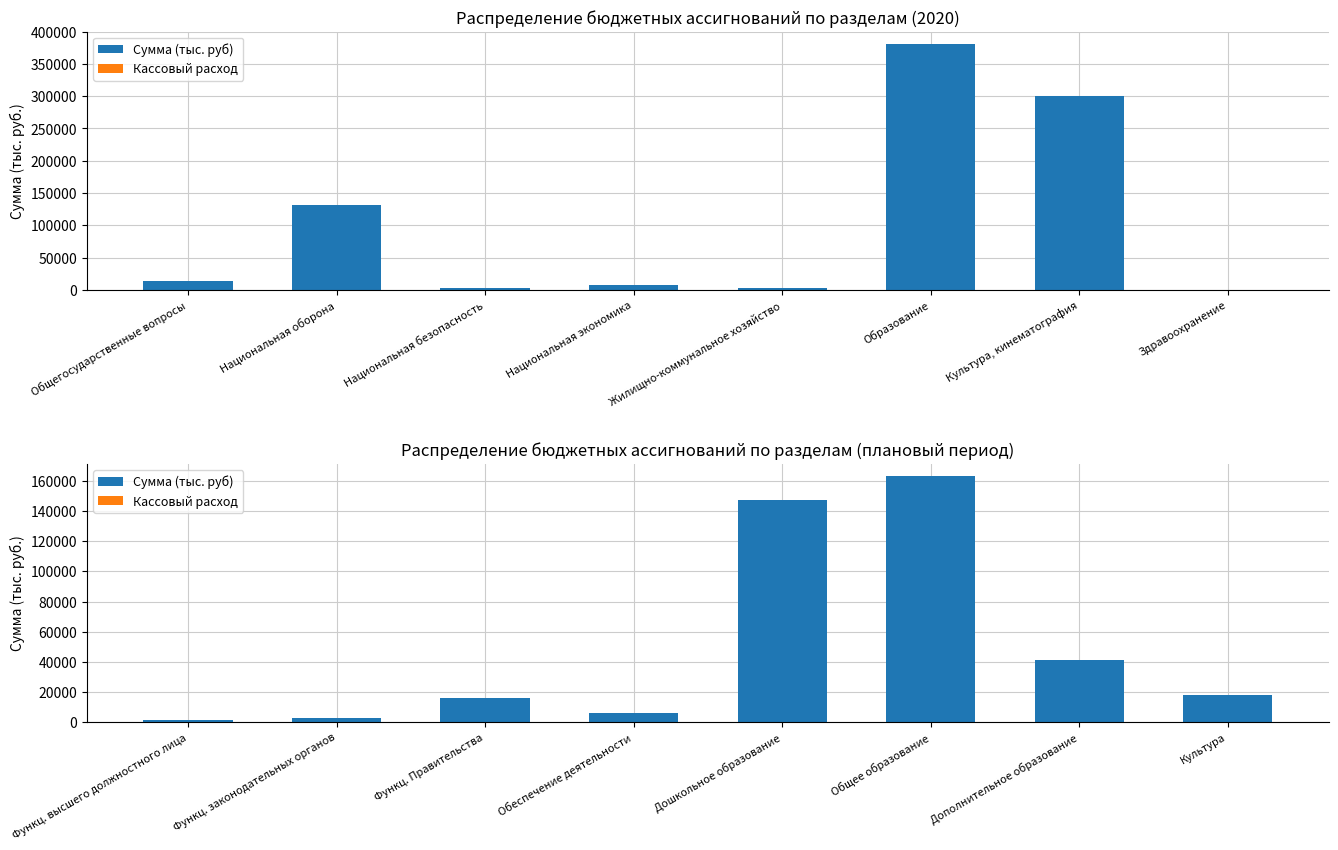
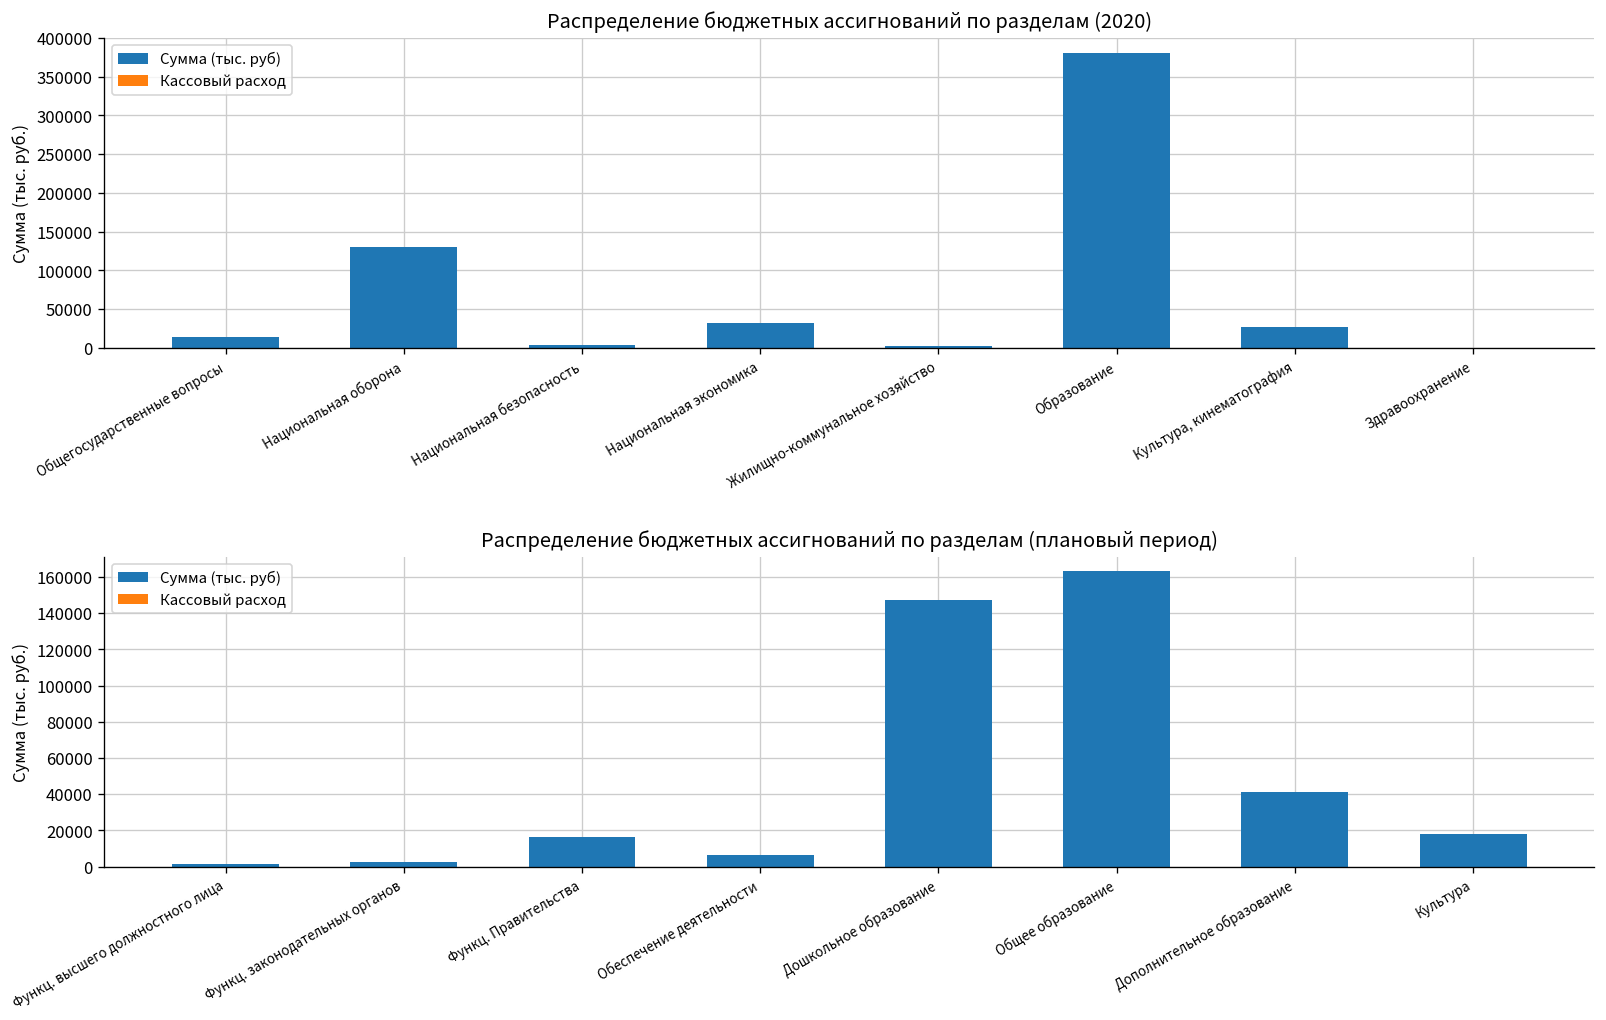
Распределение бюджетных ассигнований по разделам (2020), Сумма (тыс. руб), Национальная экономика: 10000 -> 30000
Распределение бюджетных ассигнований по разделам (2020), Сумма (тыс. руб), Культура, кинематография: 300000 -> 30000
